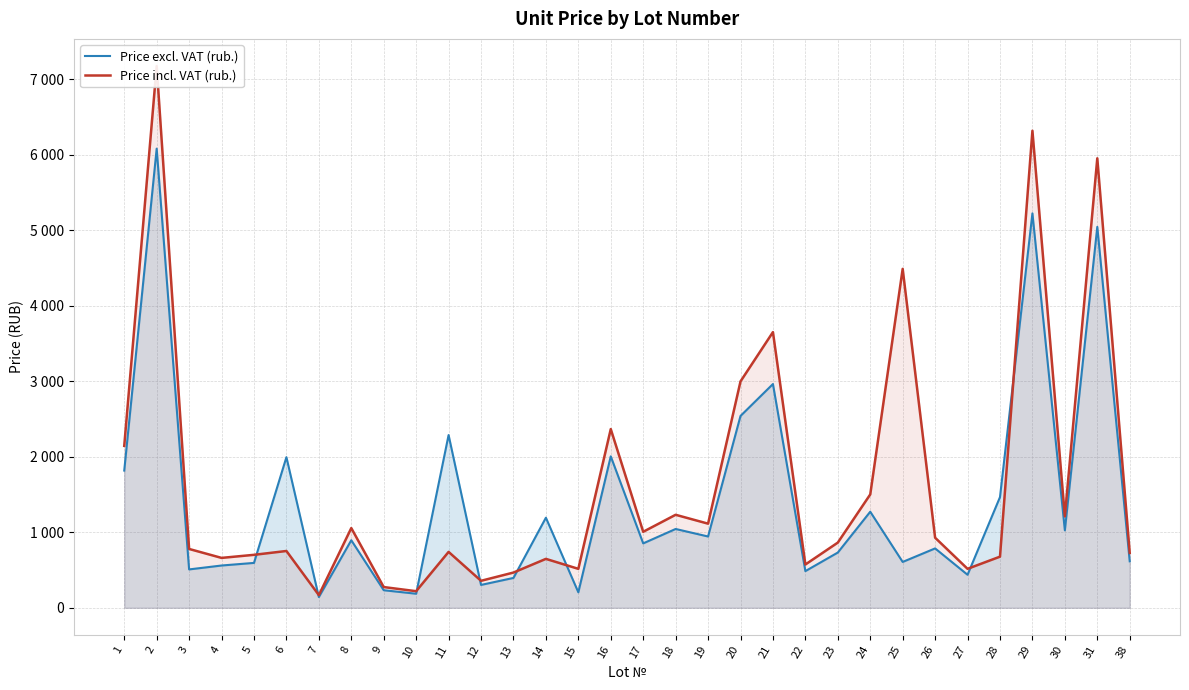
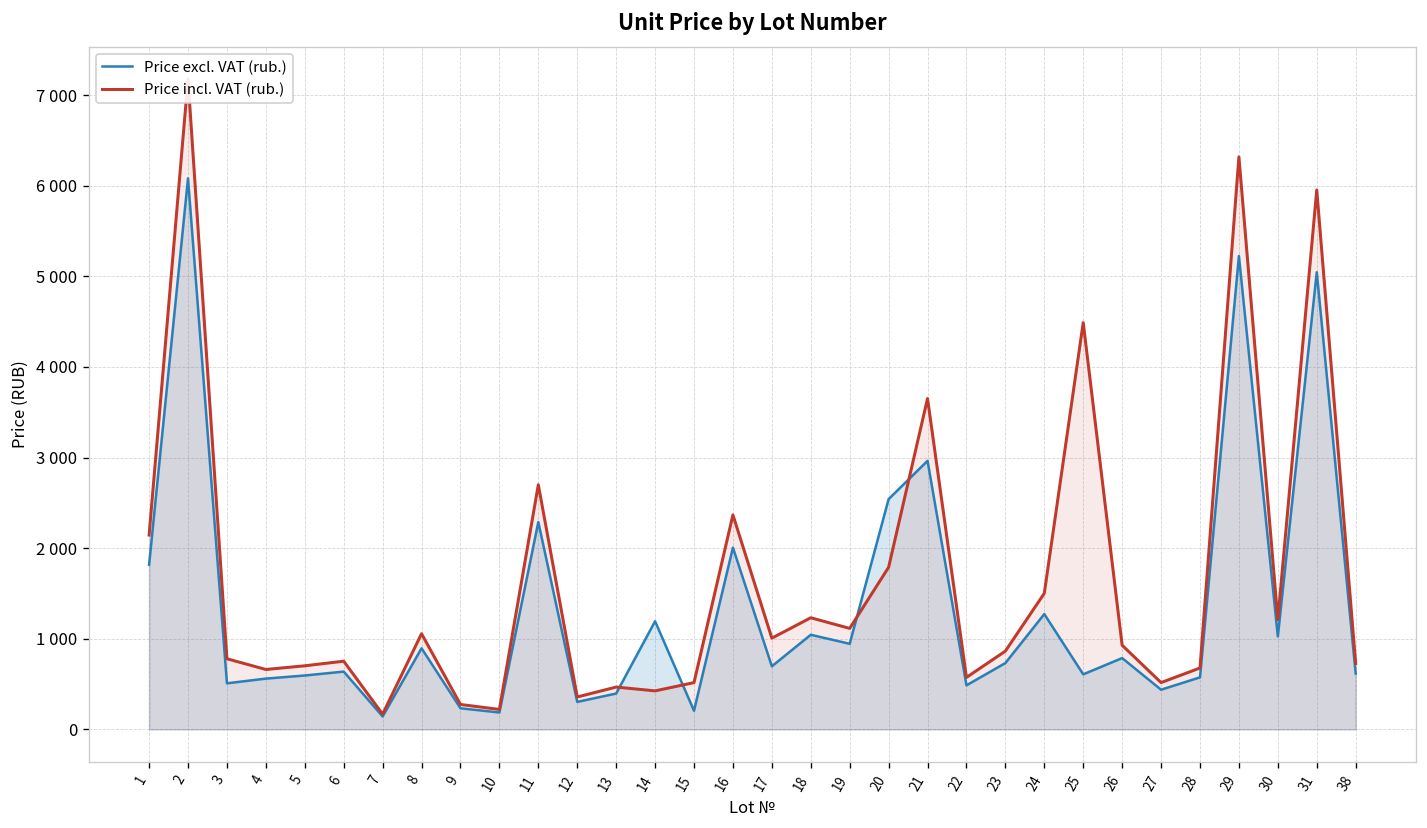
Price excl. VAT (rub.), 6: 2000 -> 600
Price incl. VAT (rub.), 11: 700 -> 2700
Price incl. VAT (rub.), 14: 600 -> 400
Price excl. VAT (rub.), 17: 900 -> 700
Price incl. VAT (rub.), 20: 3000 -> 1800
Price excl. VAT (rub.), 28: 1500 -> 600
